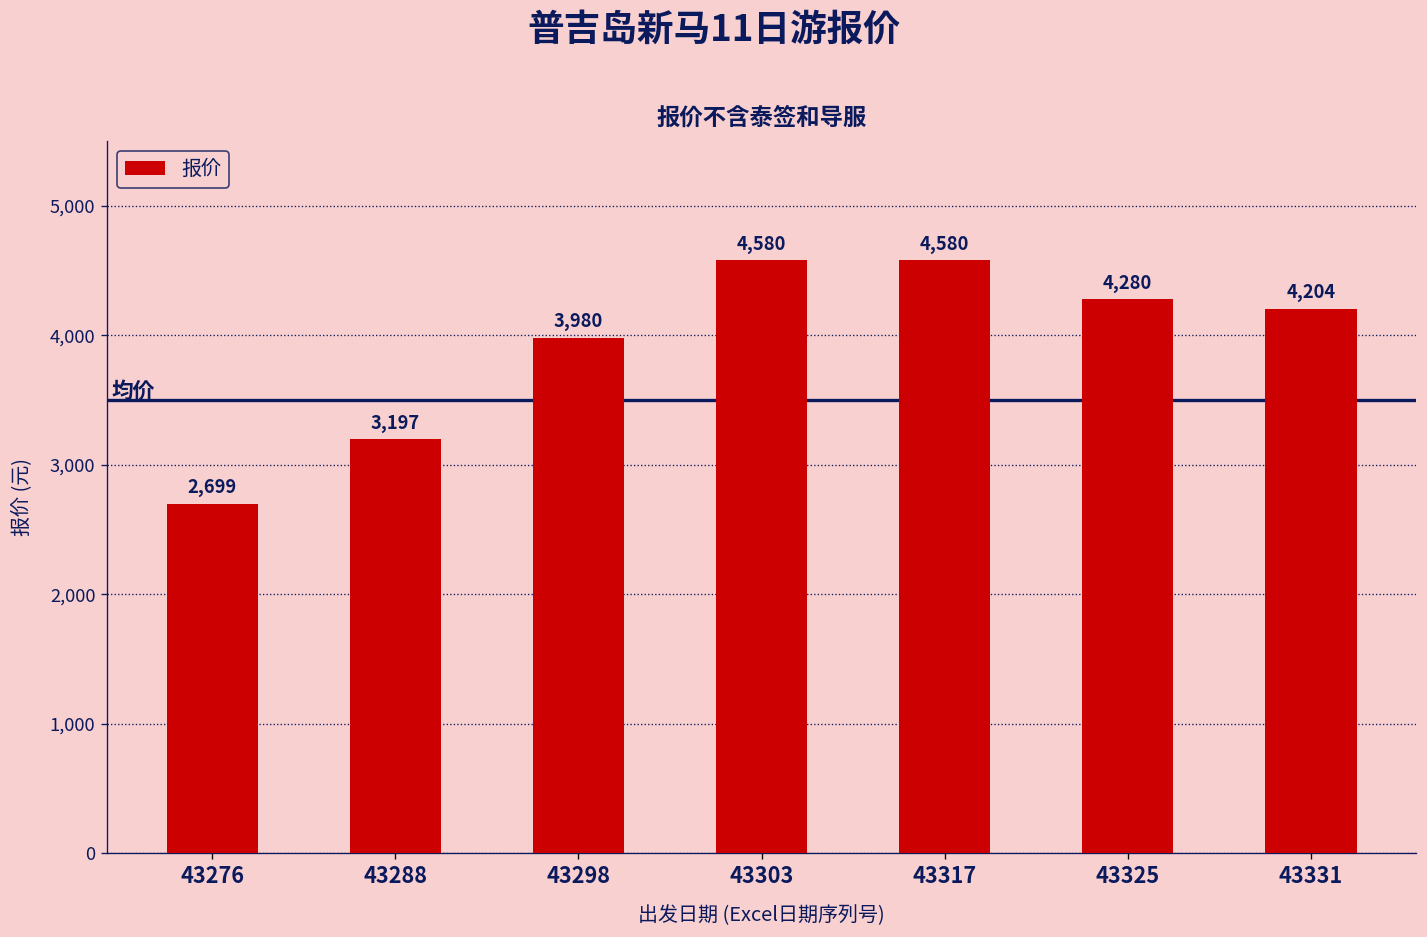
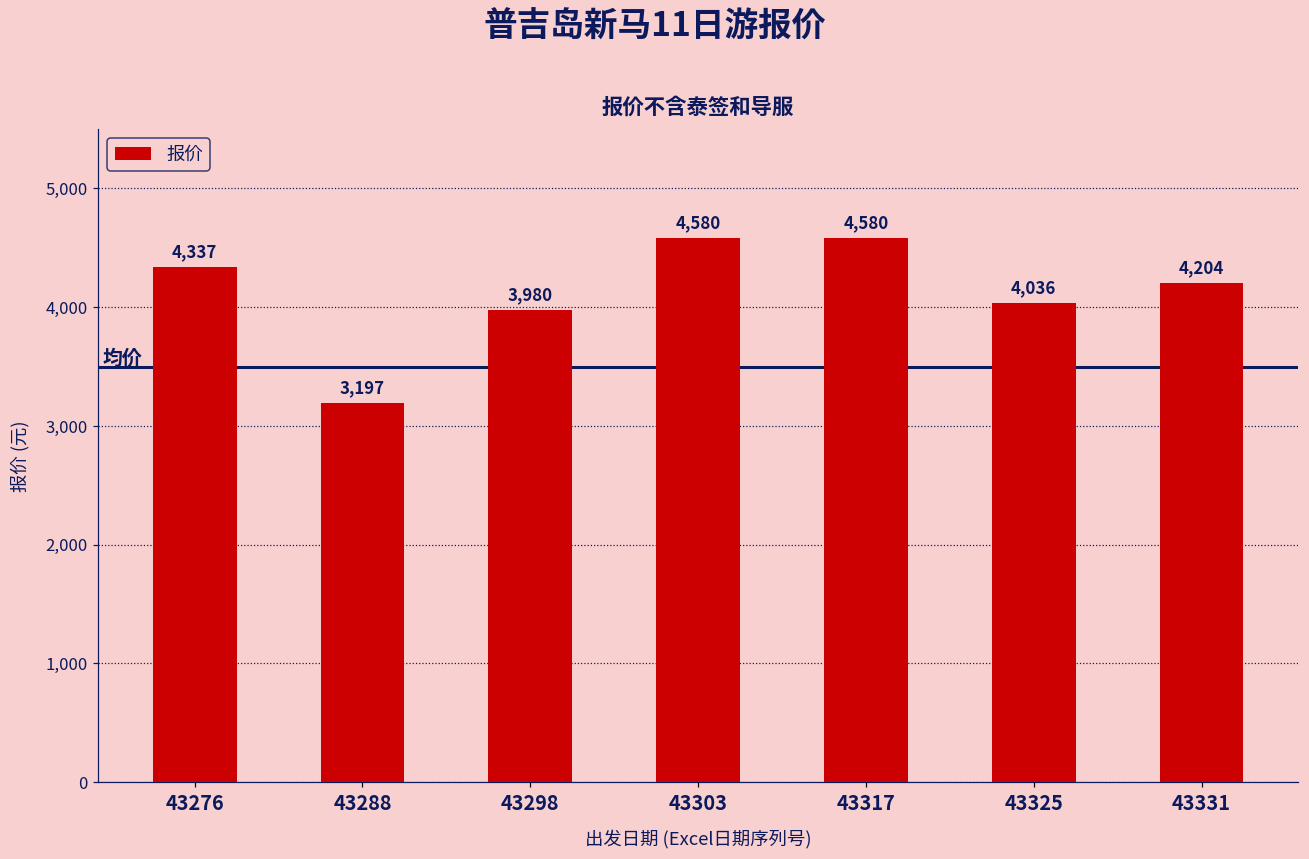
43276: 2,699 -> 4,337
43325: 4,280 -> 4,036
